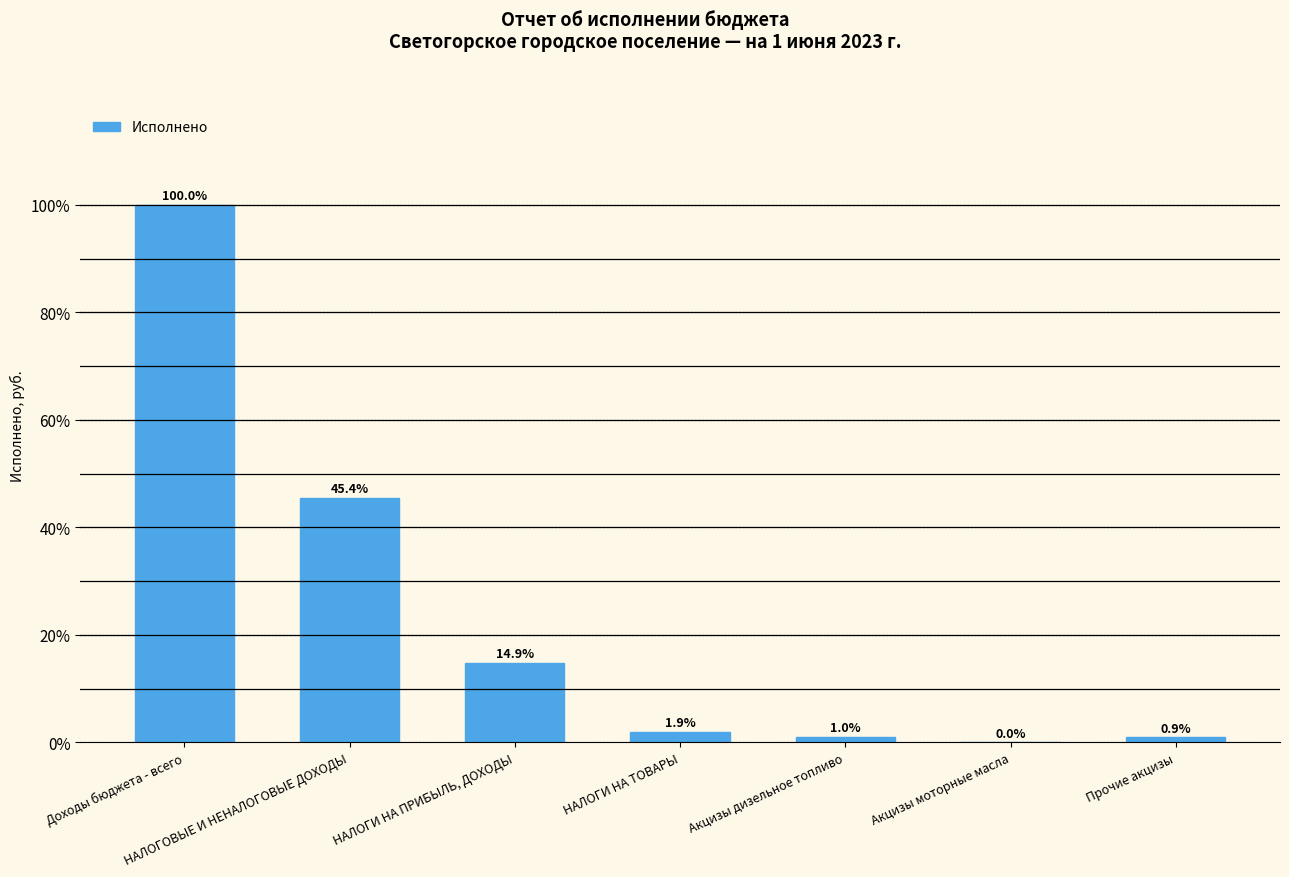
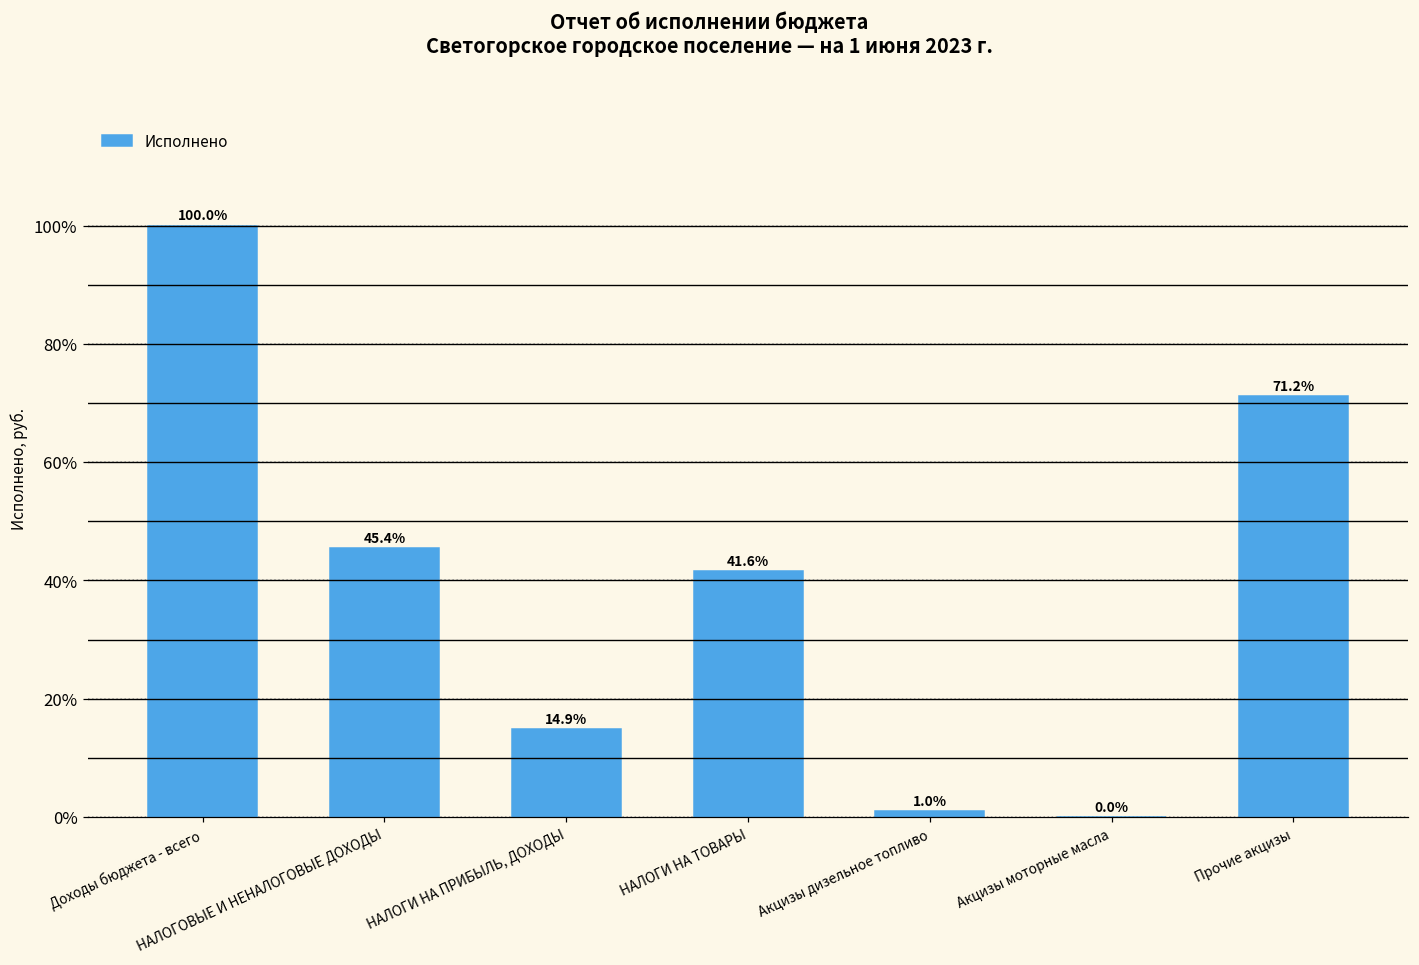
НАЛОГИ НА ТОВАРЫ: 1.9% -> 41.6%
Прочие акцизы: 0.9% -> 71.2%
